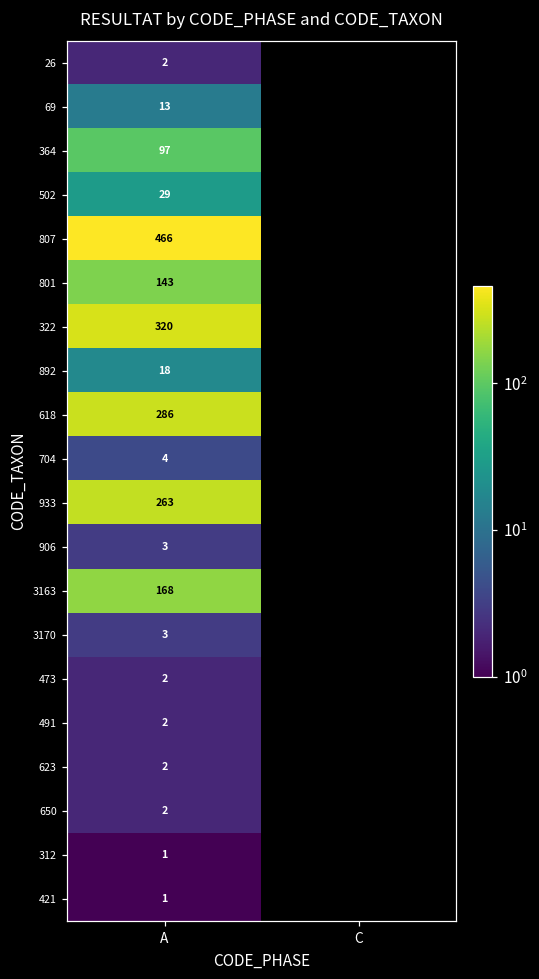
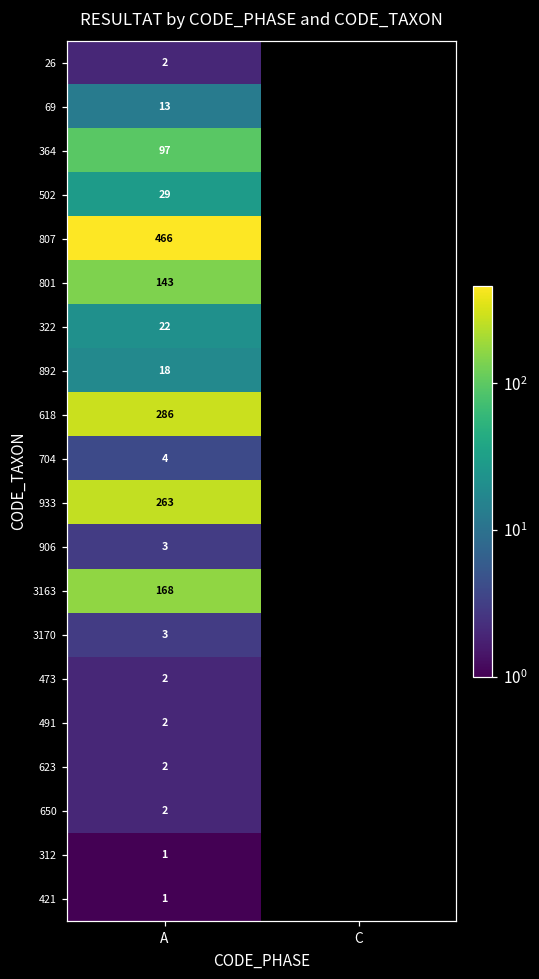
322, A: 320 -> 22
